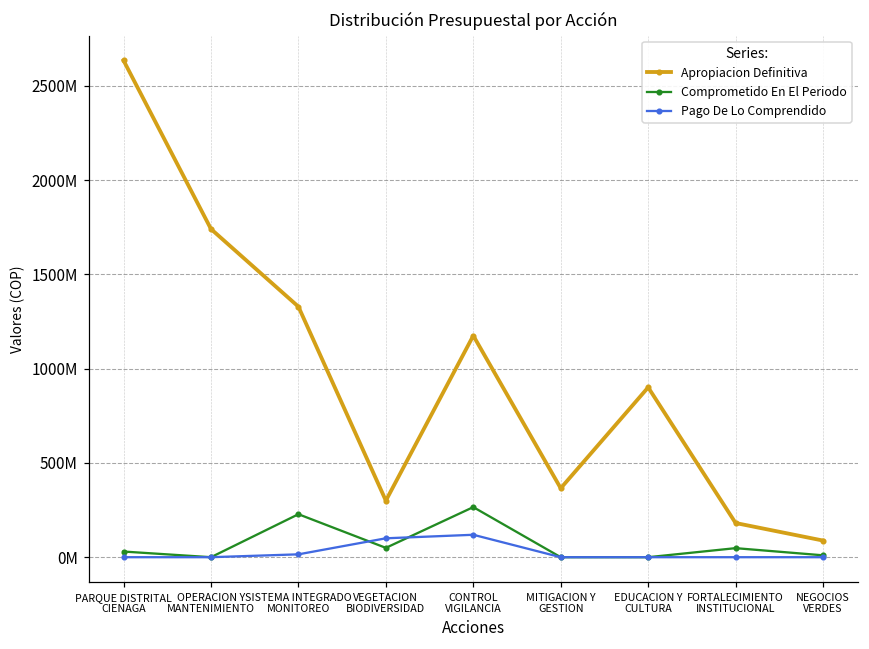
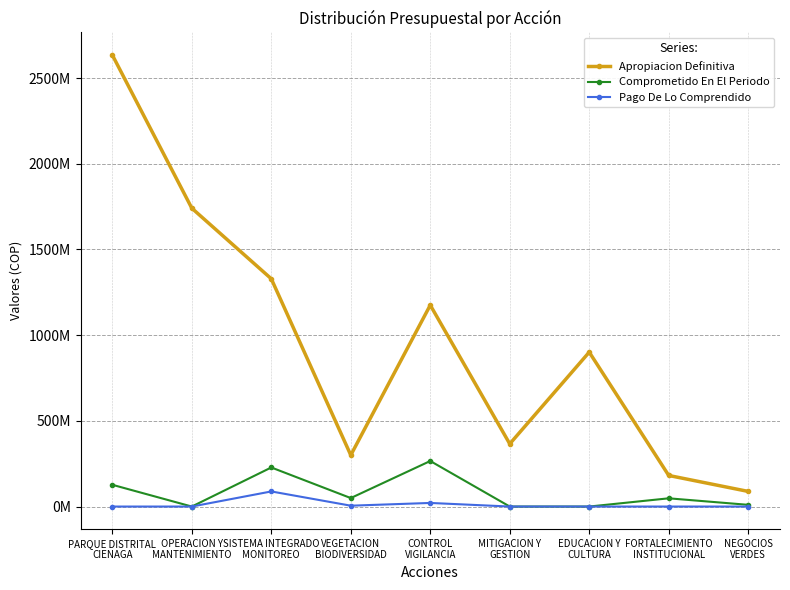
Comprometido En El Periodo, PARQUE DISTRITAL CIENAGA: 30000000 -> 130000000
Pago De Lo Comprendido, SISTEMA INTEGRADO MONITOREO: 20000000 -> 90000000
Pago De Lo Comprendido, VEGETACION BIODIVERSIDAD: 100000000 -> 10000000
Pago De Lo Comprendido, CONTROL VIGILANCIA: 120000000 -> 20000000
